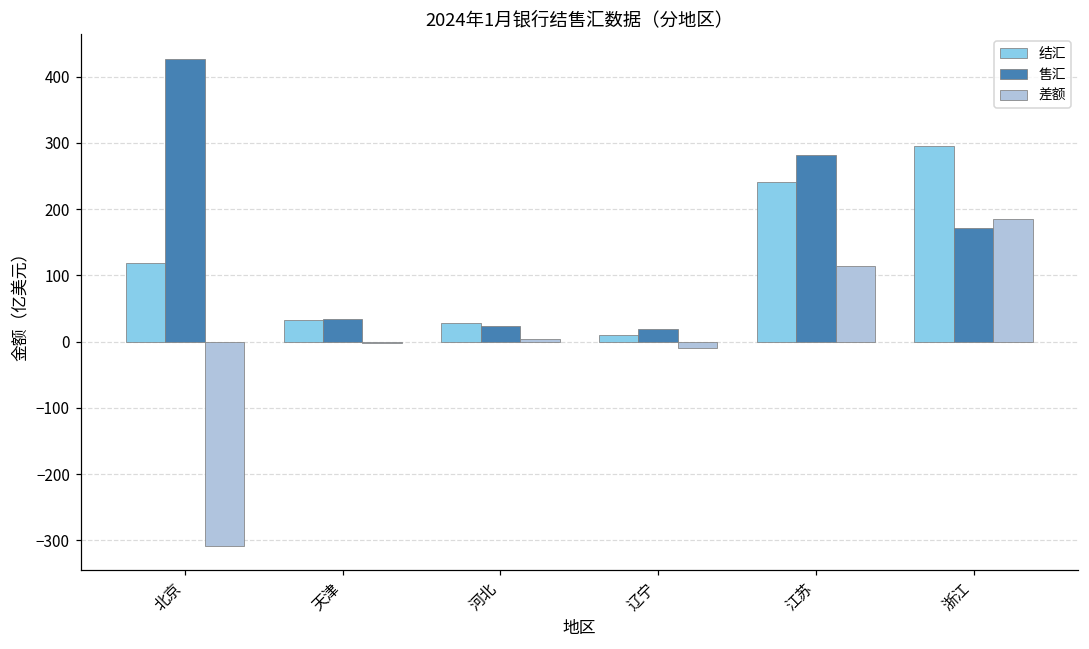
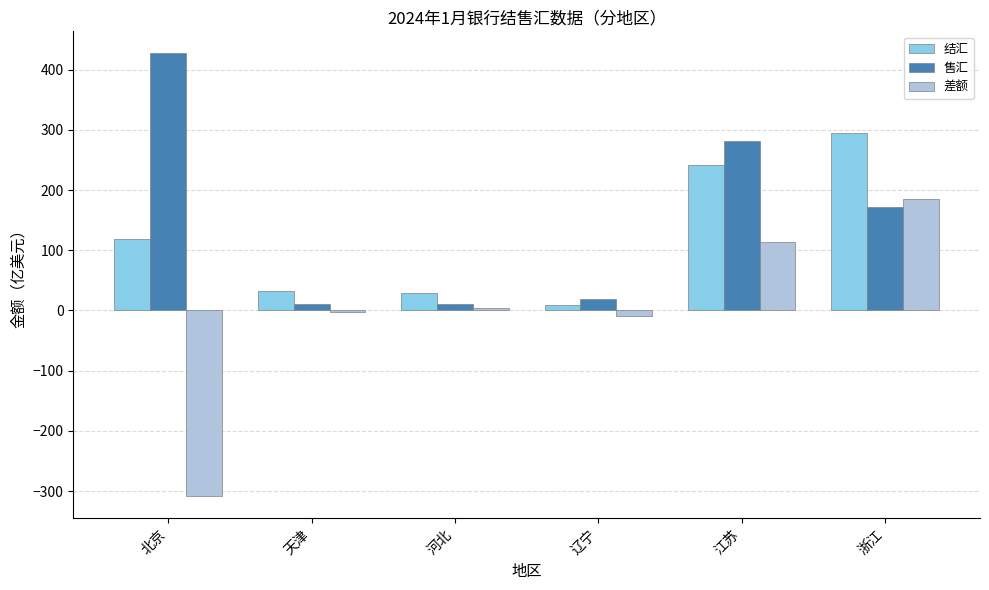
售汇, 天津: 30 -> 10
售汇, 河北: 20 -> 10
